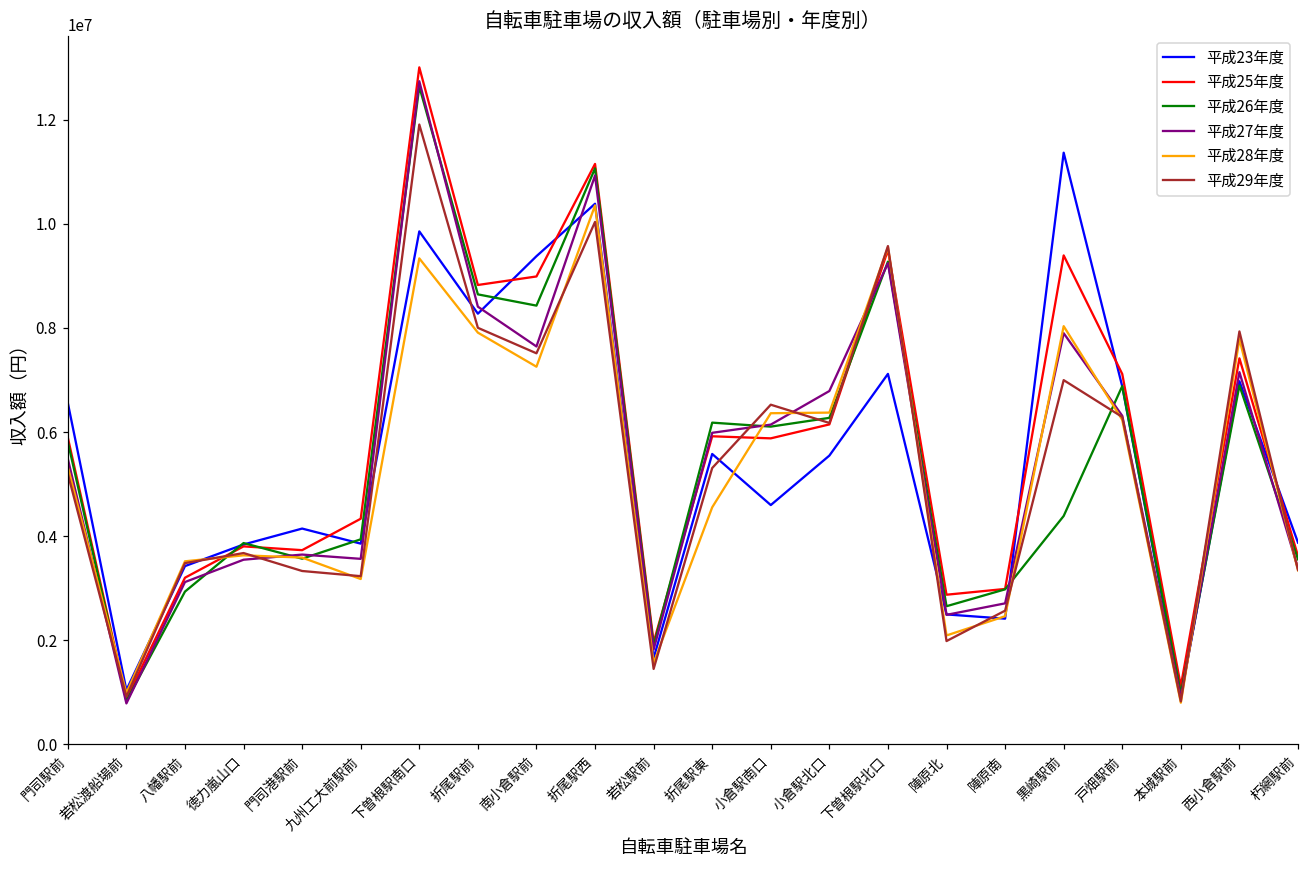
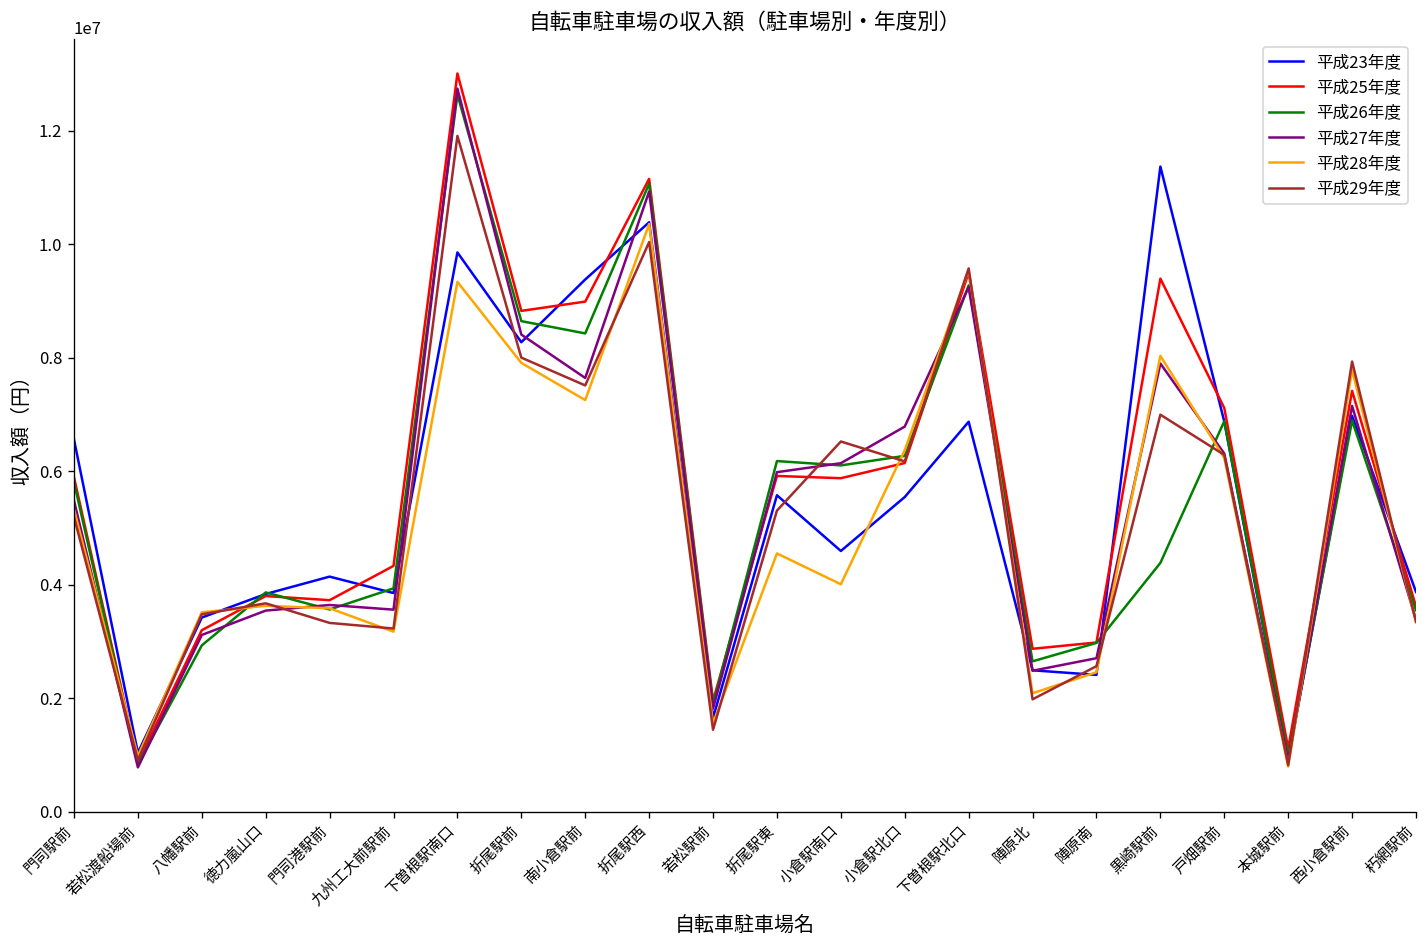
平成28年度, 小倉駅南口: 6400000 -> 4000000
平成23年度, 下曽根駅北口: 7100000 -> 6900000
